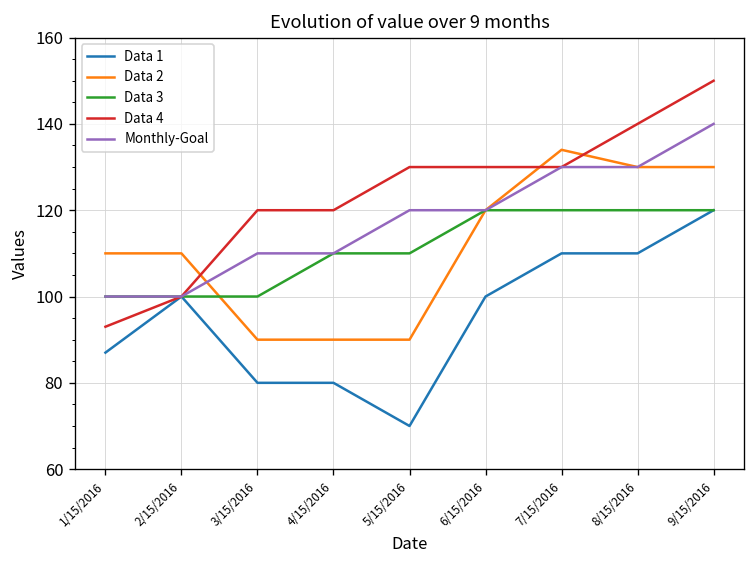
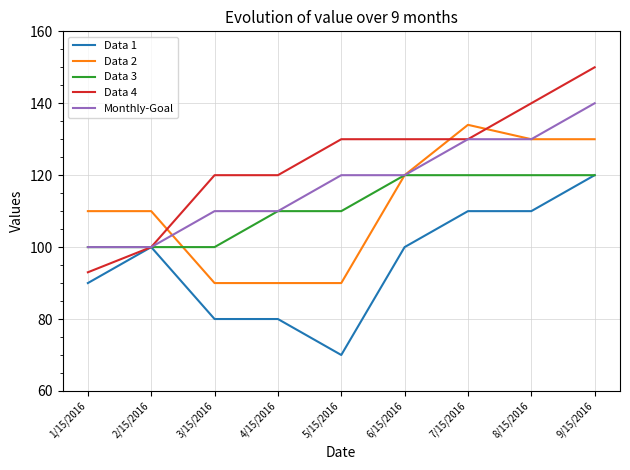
Data 1, 1/15/2016: 87 -> 90
